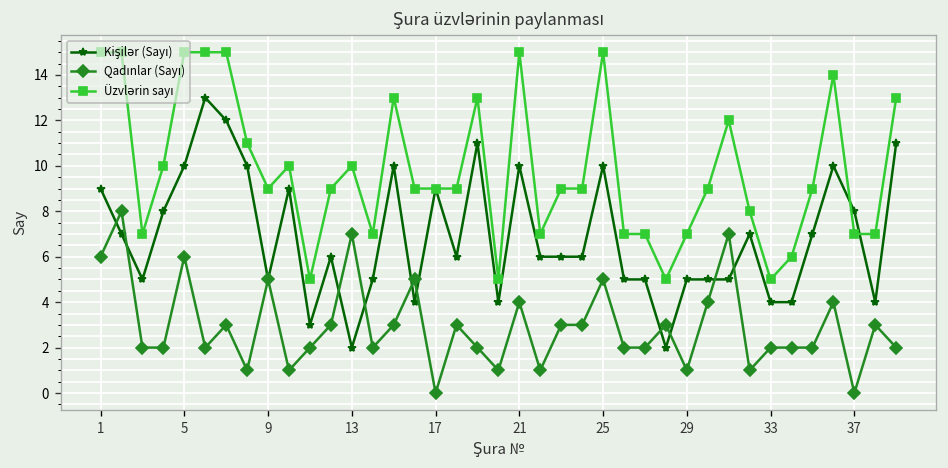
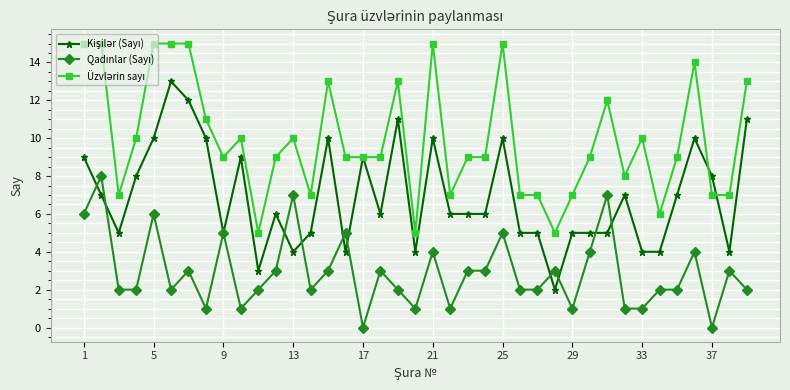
Kişilər (Sayı), 13: 2 -> 4
Qadınlar (Sayı), 33: 2 -> 1
Üzvlərin sayı, 33: 5 -> 10
